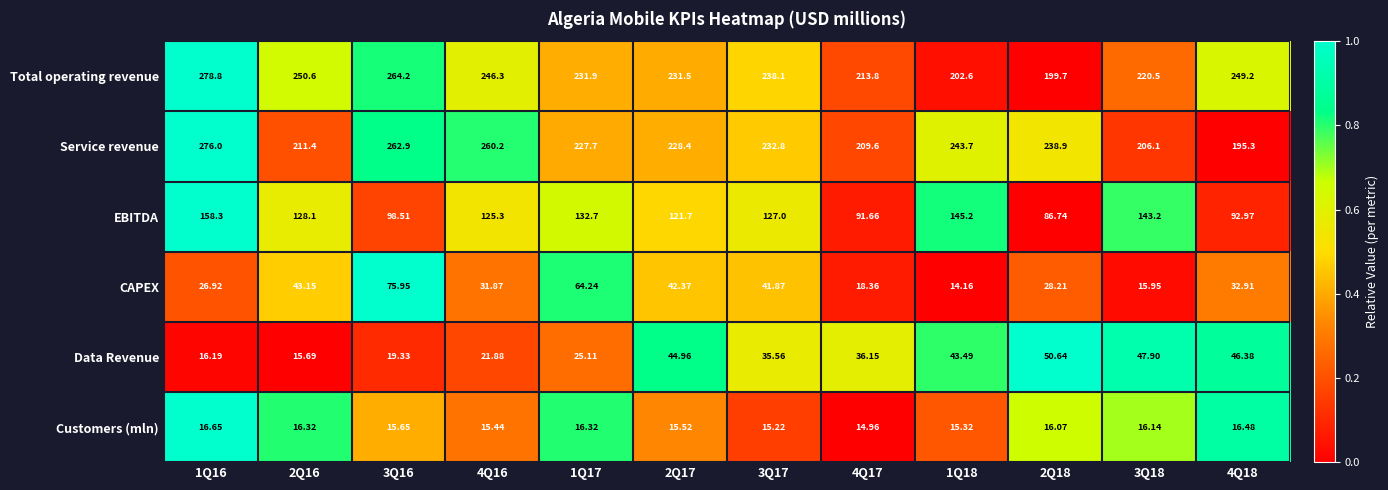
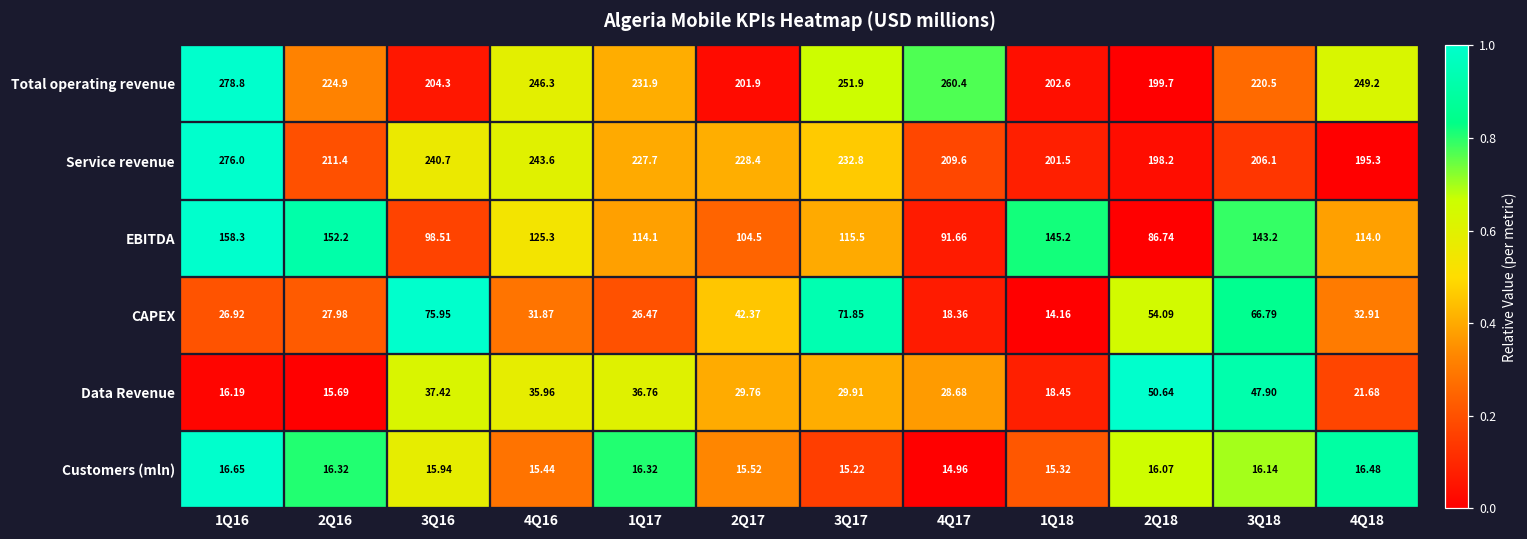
Total operating revenue, 2Q16: 250.6 -> 224.9
Total operating revenue, 3Q16: 264.2 -> 204.3
Total operating revenue, 2Q17: 231.5 -> 201.9
Total operating revenue, 3Q17: 238.1 -> 251.9
Total operating revenue, 4Q17: 213.8 -> 260.4
Service revenue, 3Q16: 262.9 -> 240.7
Service revenue, 4Q16: 260.2 -> 243.6
Service revenue, 1Q18: 243.7 -> 201.5
Service revenue, 2Q18: 238.9 -> 198.2
EBITDA, 2Q16: 128.1 -> 152.2
EBITDA, 1Q17: 132.7 -> 114.1
EBITDA, 2Q17: 121.7 -> 104.5
EBITDA, 3Q17: 127.0 -> 115.5
EBITDA, 4Q18: 92.97 -> 114.0
CAPEX, 2Q16: 43.15 -> 27.98
CAPEX, 1Q17: 64.24 -> 26.47
CAPEX, 3Q17: 41.87 -> 71.85
CAPEX, 2Q18: 28.21 -> 54.09
CAPEX, 3Q18: 15.95 -> 66.79
Data Revenue, 3Q16: 19.33 -> 37.42
Data Revenue, 4Q16: 21.88 -> 35.96
Data Revenue, 1Q17: 25.11 -> 36.76
Data Revenue, 2Q17: 44.96 -> 29.76
Data Revenue, 3Q17: 35.56 -> 29.91
Data Revenue, 4Q17: 36.15 -> 28.68
Data Revenue, 1Q18: 43.49 -> 18.45
Data Revenue, 4Q18: 46.38 -> 21.68
Customers (mln), 3Q16: 15.65 -> 15.94
